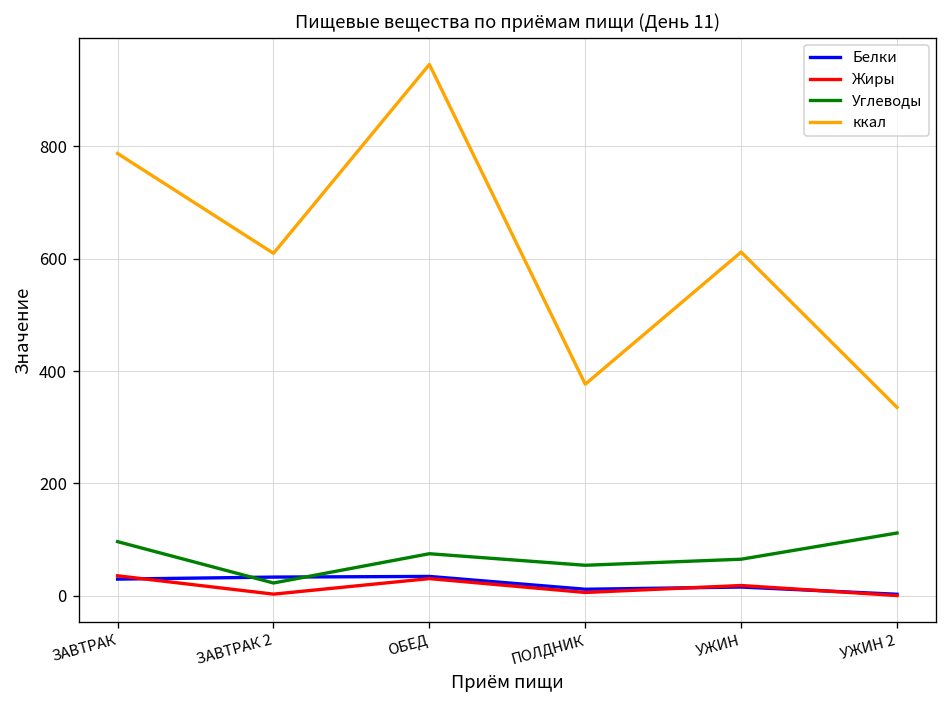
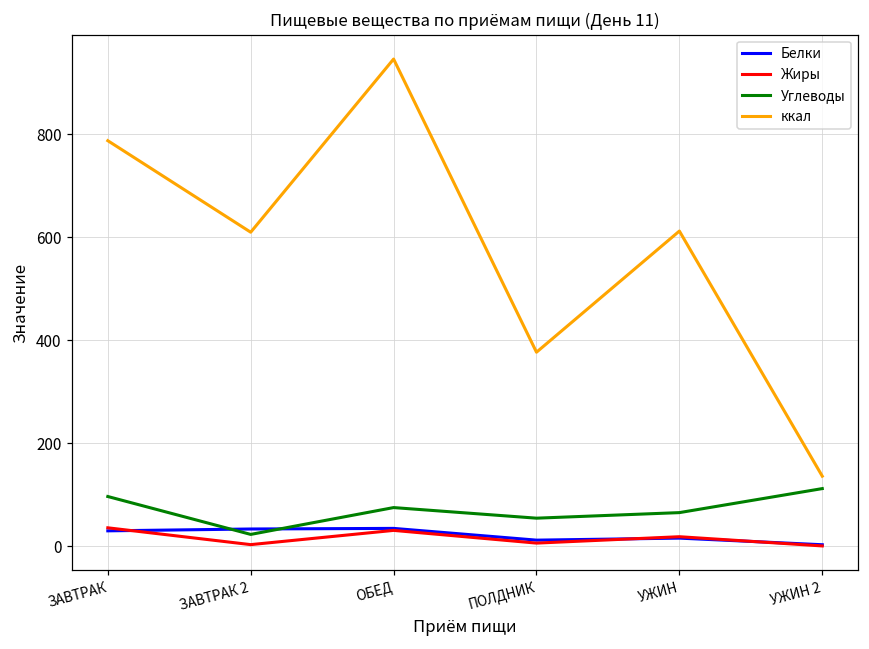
ккал, УЖИН 2: 340 -> 140
